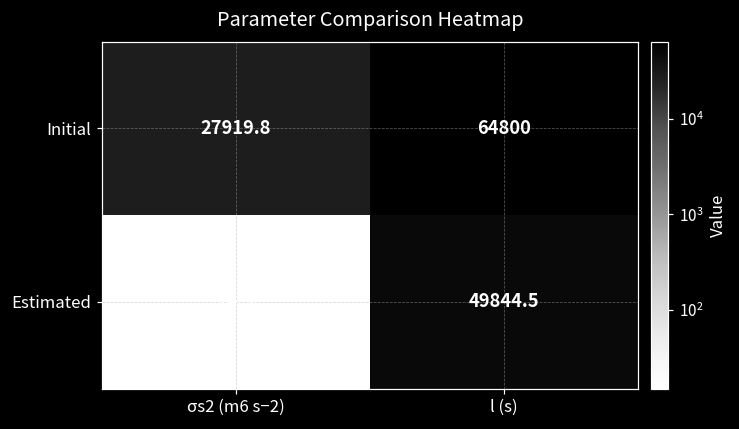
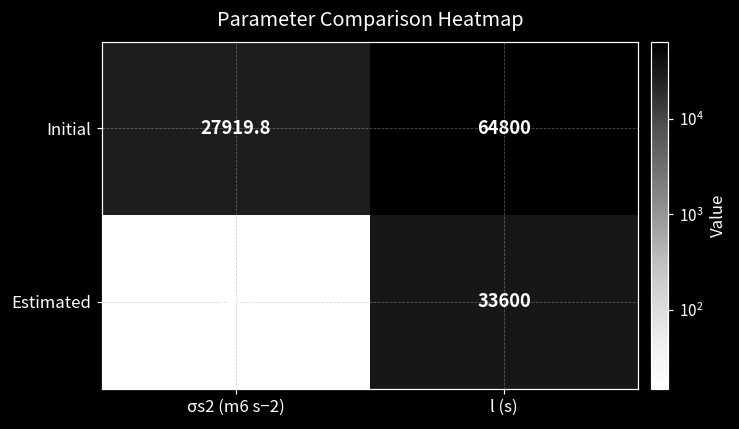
Estimated, l (s): 49844.5 -> 33600
